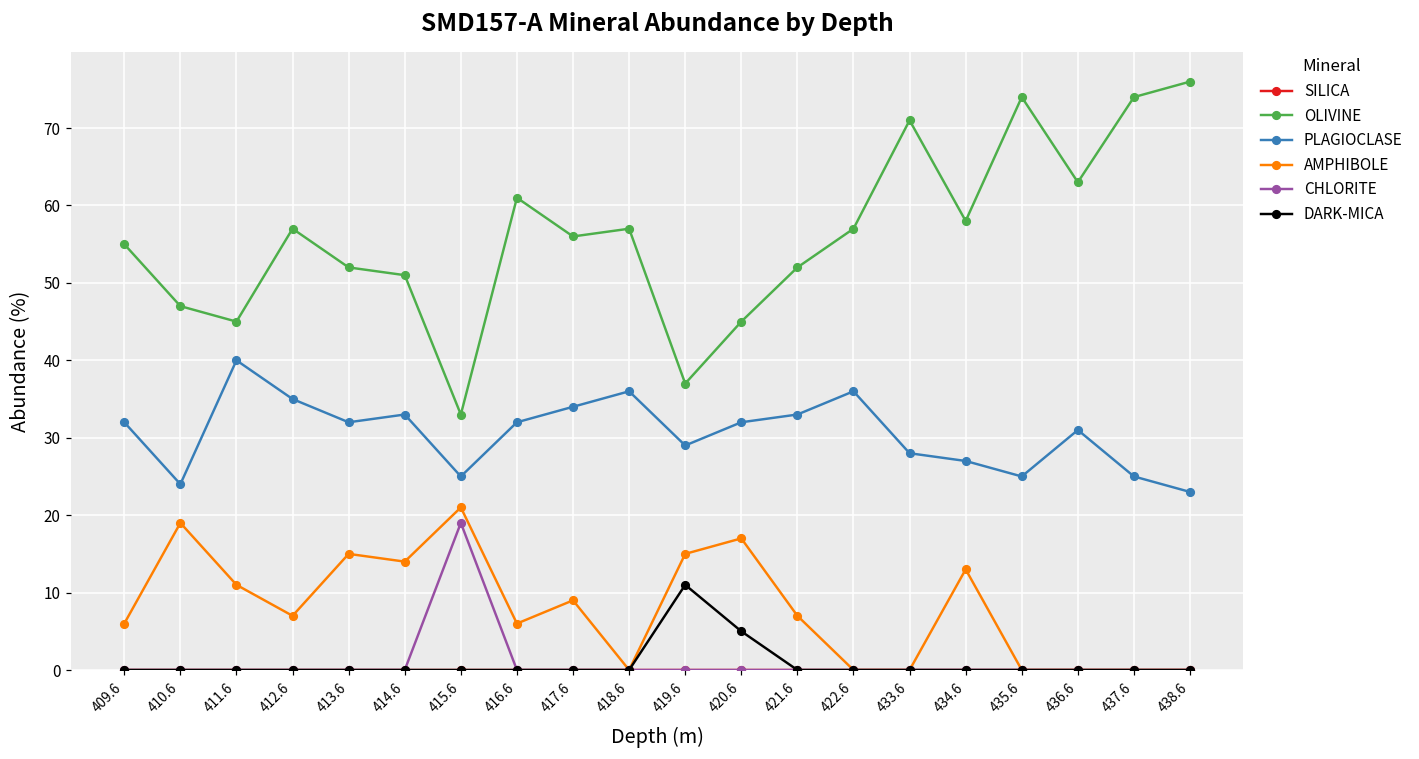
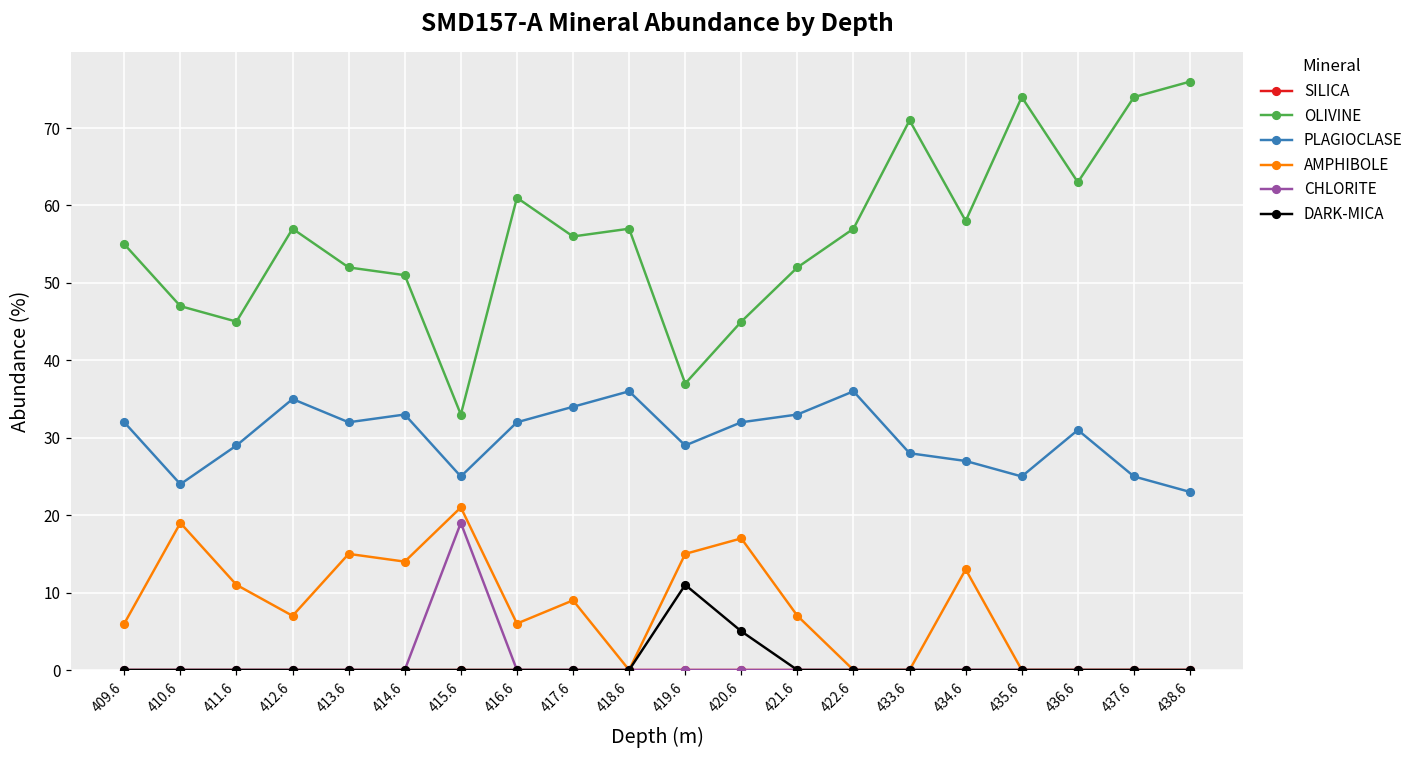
PLAGIOCLASE, 411.6: 40 -> 29
